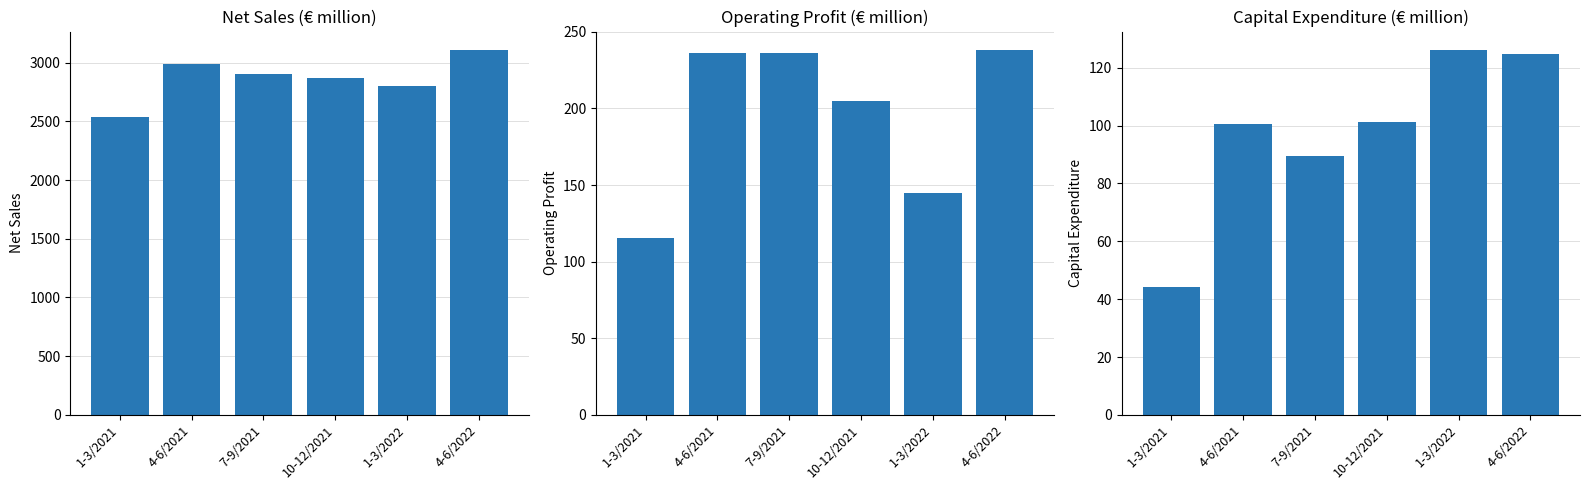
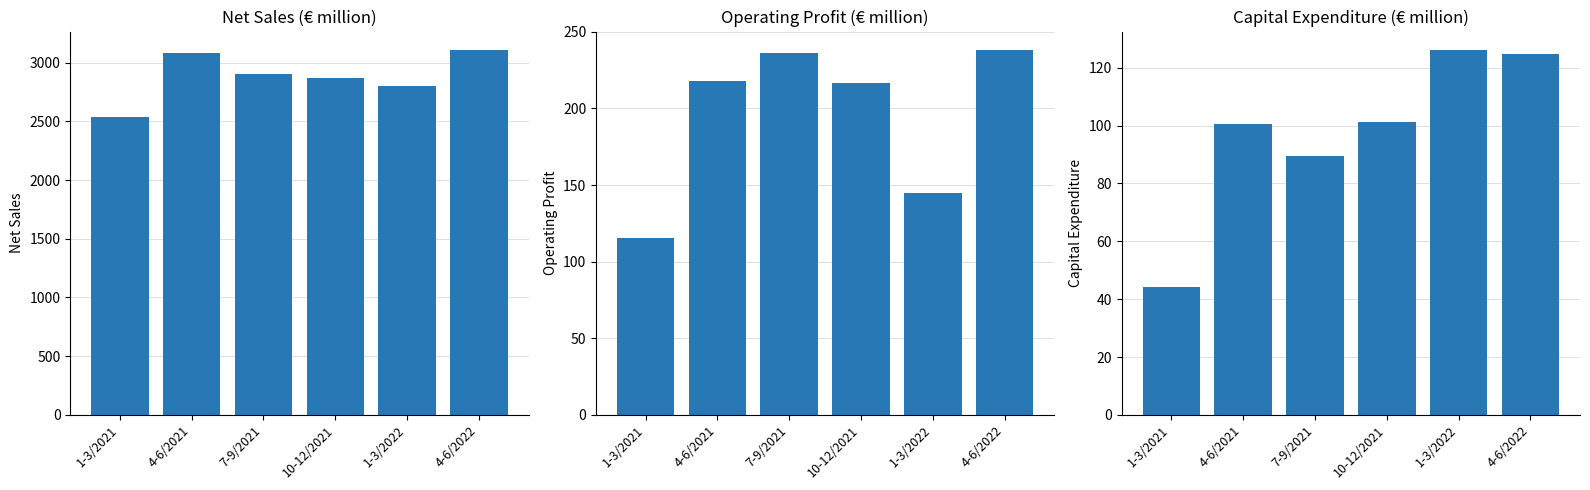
Net Sales (€ million), 4-6/2021: 2990 -> 3080
Operating Profit (€ million), 4-6/2021: 236 -> 218
Operating Profit (€ million), 10-12/2021: 205 -> 217
